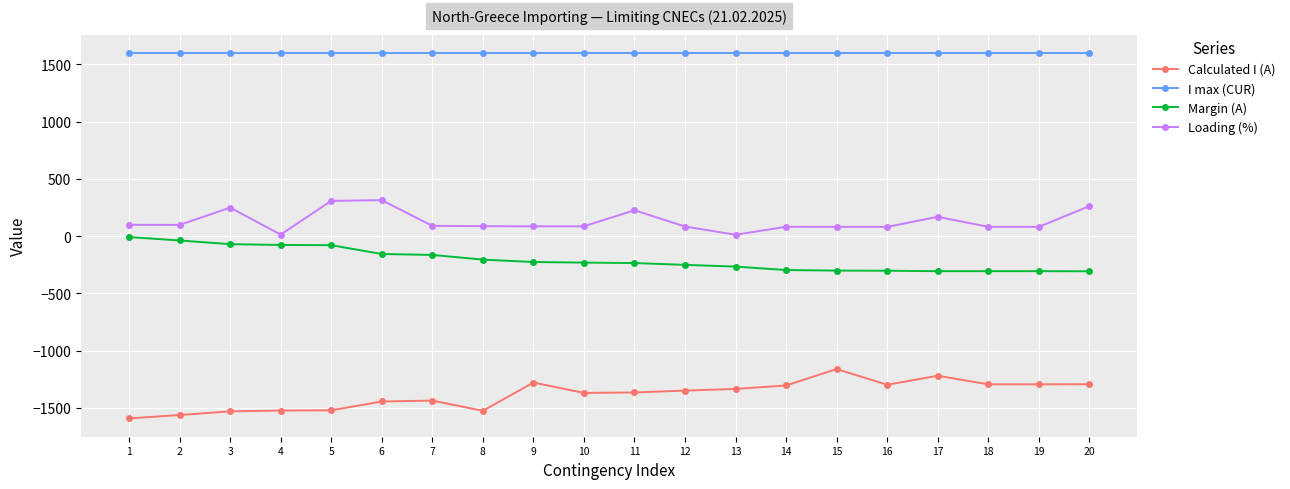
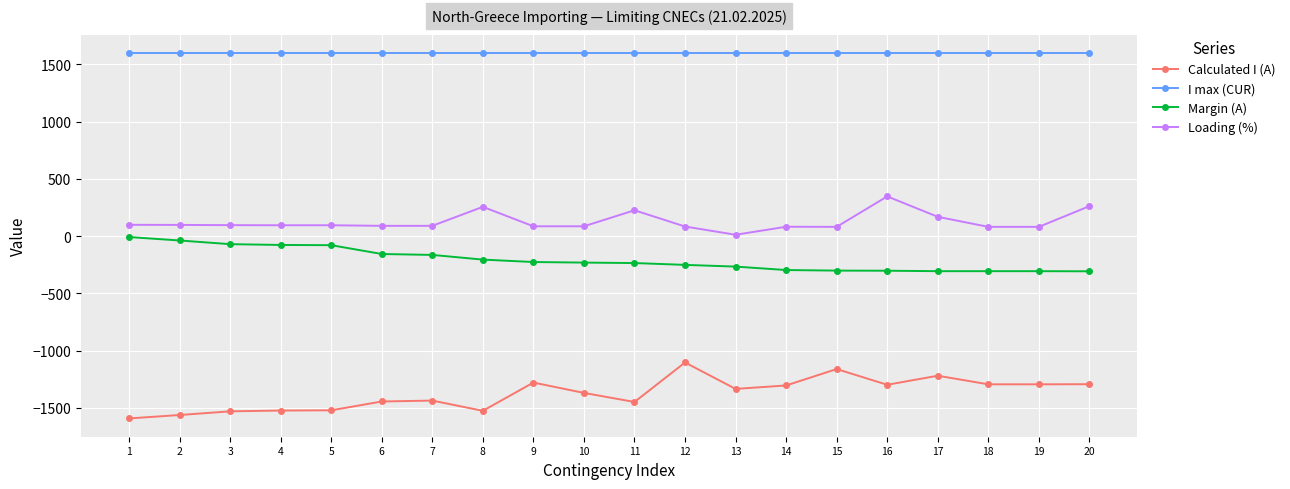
Loading (%), 3: 250 -> 100
Loading (%), 4: 10 -> 100
Loading (%), 5: 310 -> 100
Loading (%), 6: 310 -> 90
Loading (%), 8: 90 -> 260
Calculated I (A), 11: -1370 -> -1450
Calculated I (A), 12: -1350 -> -1100
Loading (%), 16: 80 -> 350
